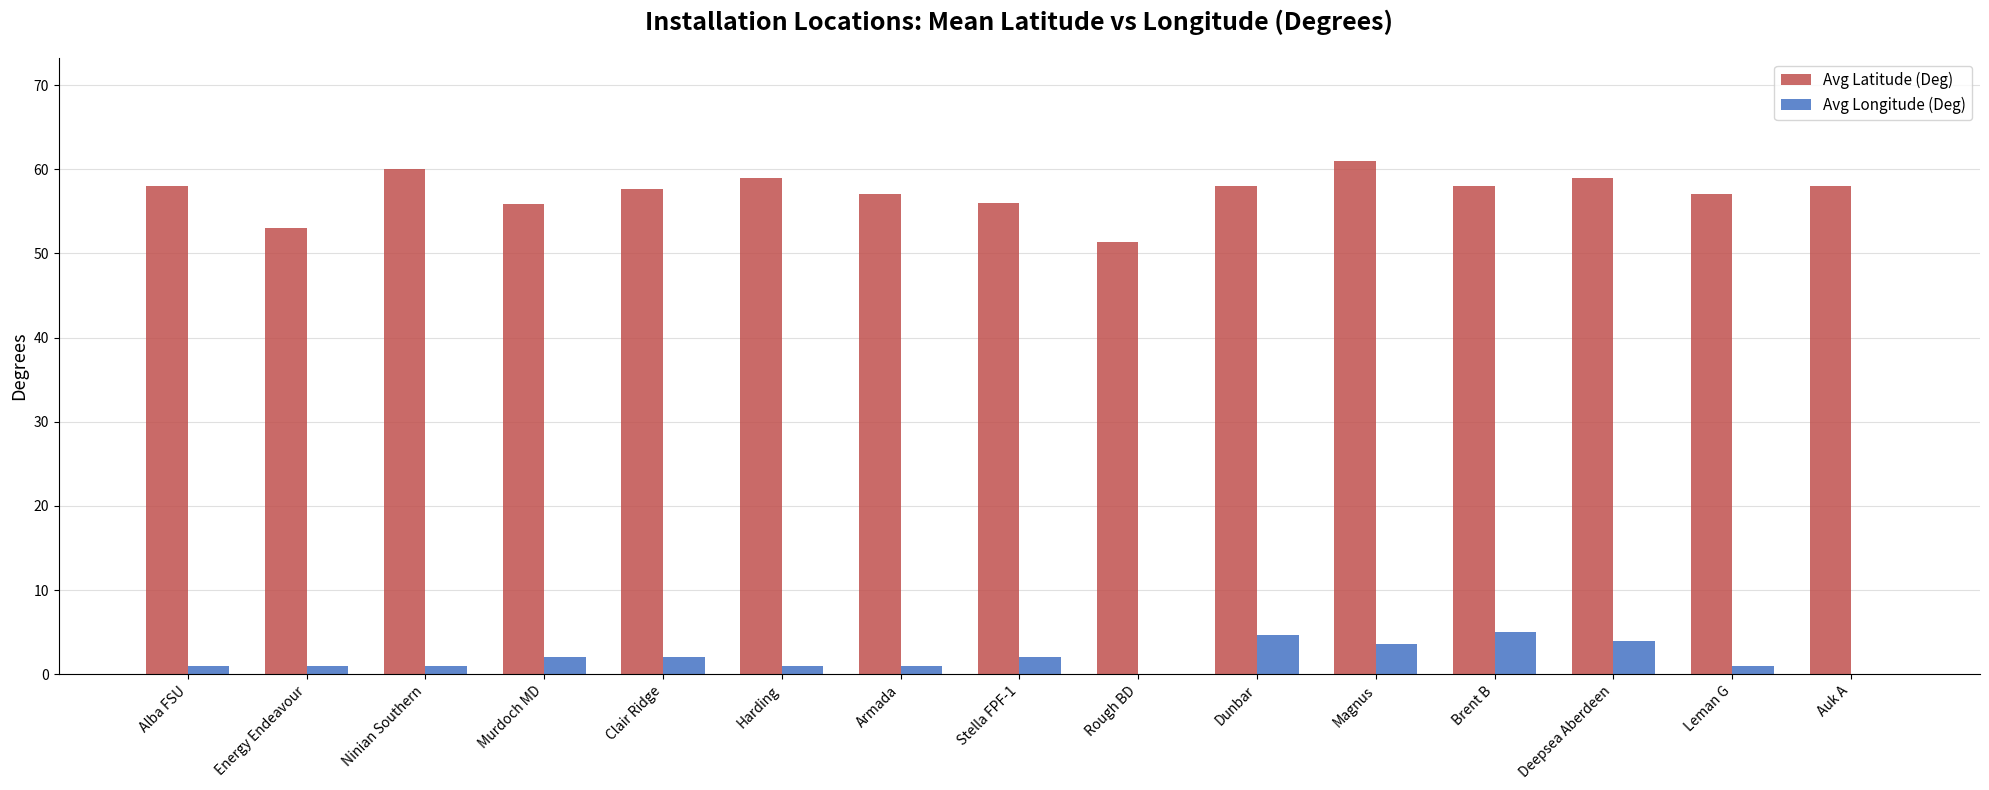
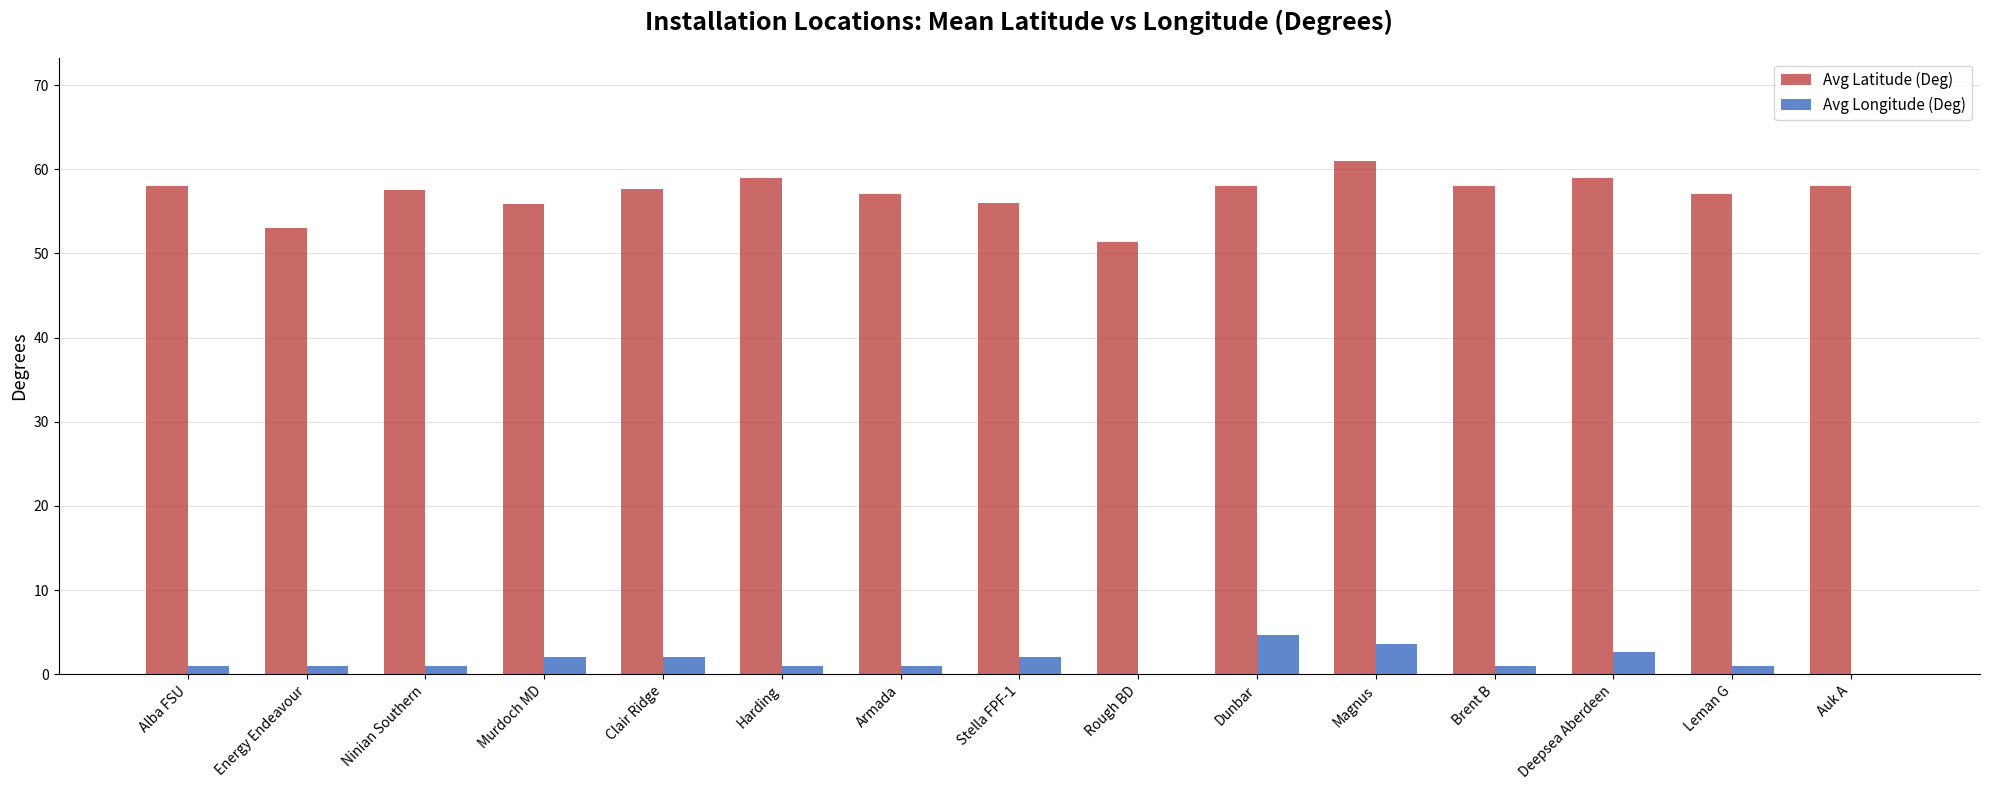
Avg Latitude (Deg), Ninian Southern: 60 -> 58
Avg Longitude (Deg), Brent B: 5 -> 1
Avg Longitude (Deg), Deepsea Aberdeen: 4 -> 3
